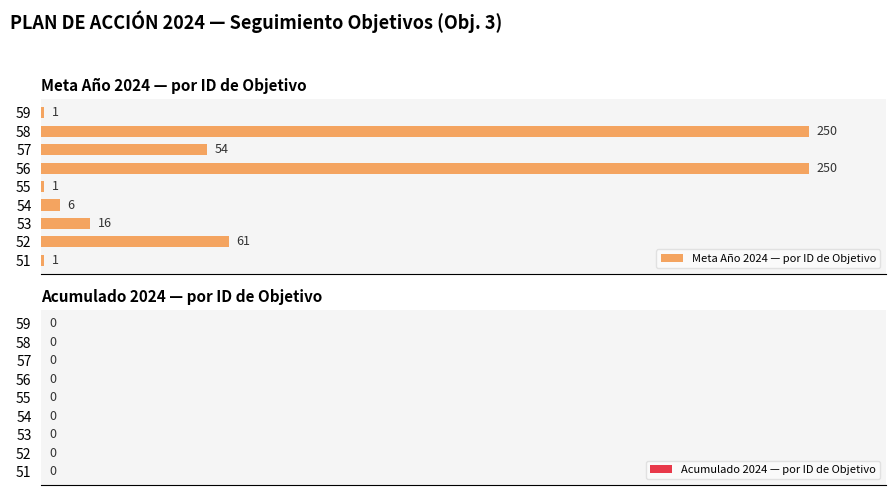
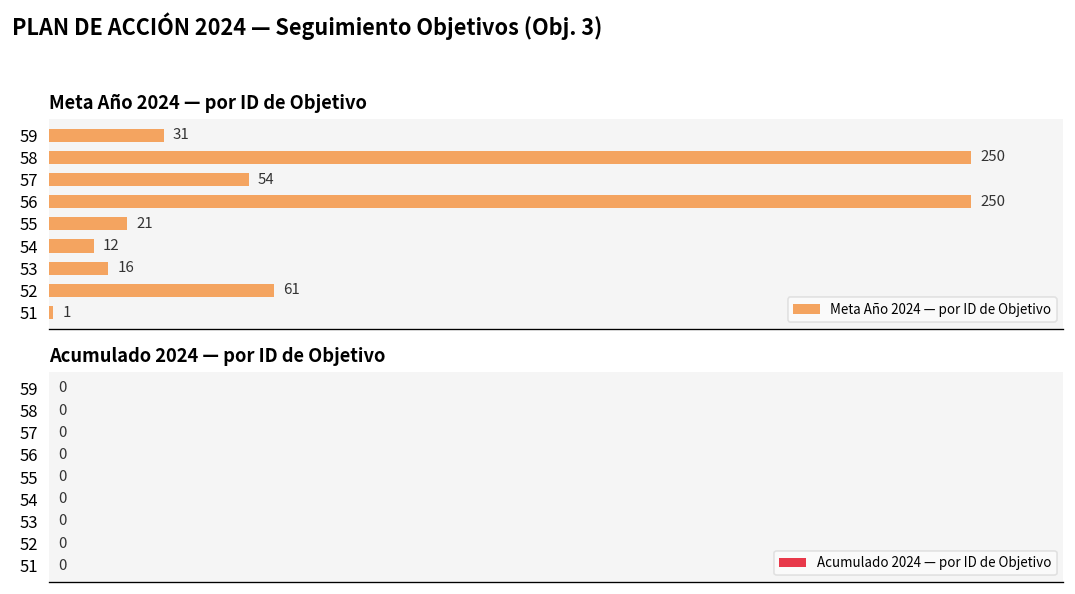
Meta Año 2024 — por ID de Objetivo, 59: 1 -> 31
Meta Año 2024 — por ID de Objetivo, 55: 1 -> 21
Meta Año 2024 — por ID de Objetivo, 54: 6 -> 12
